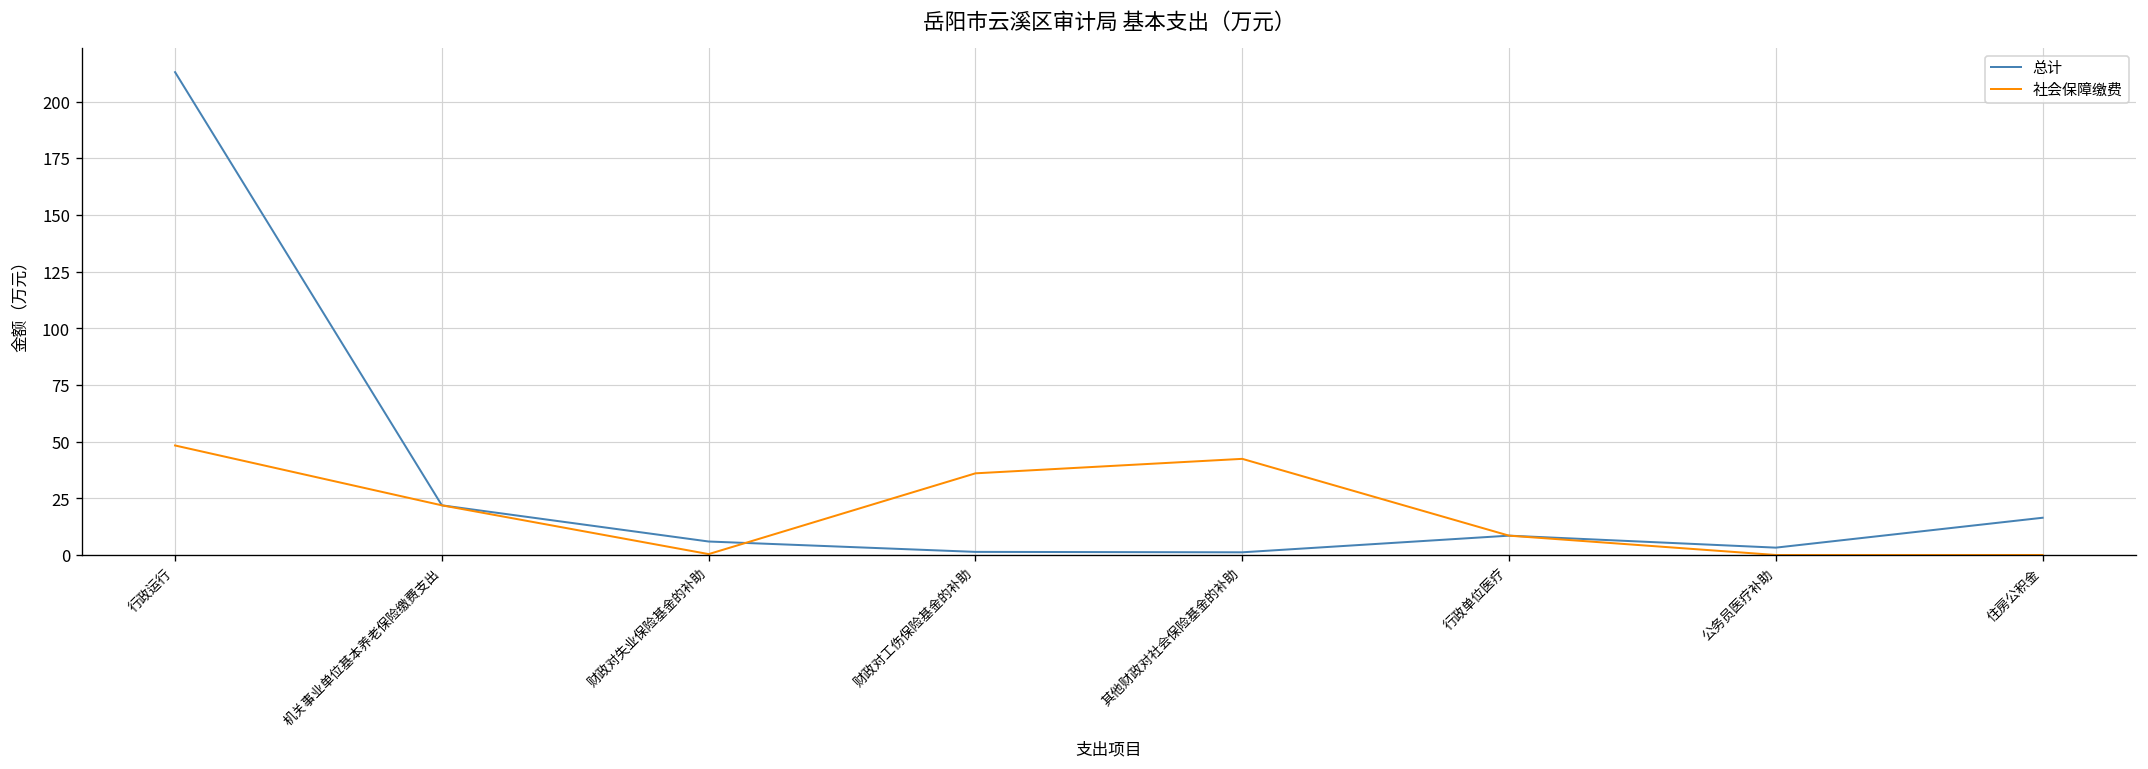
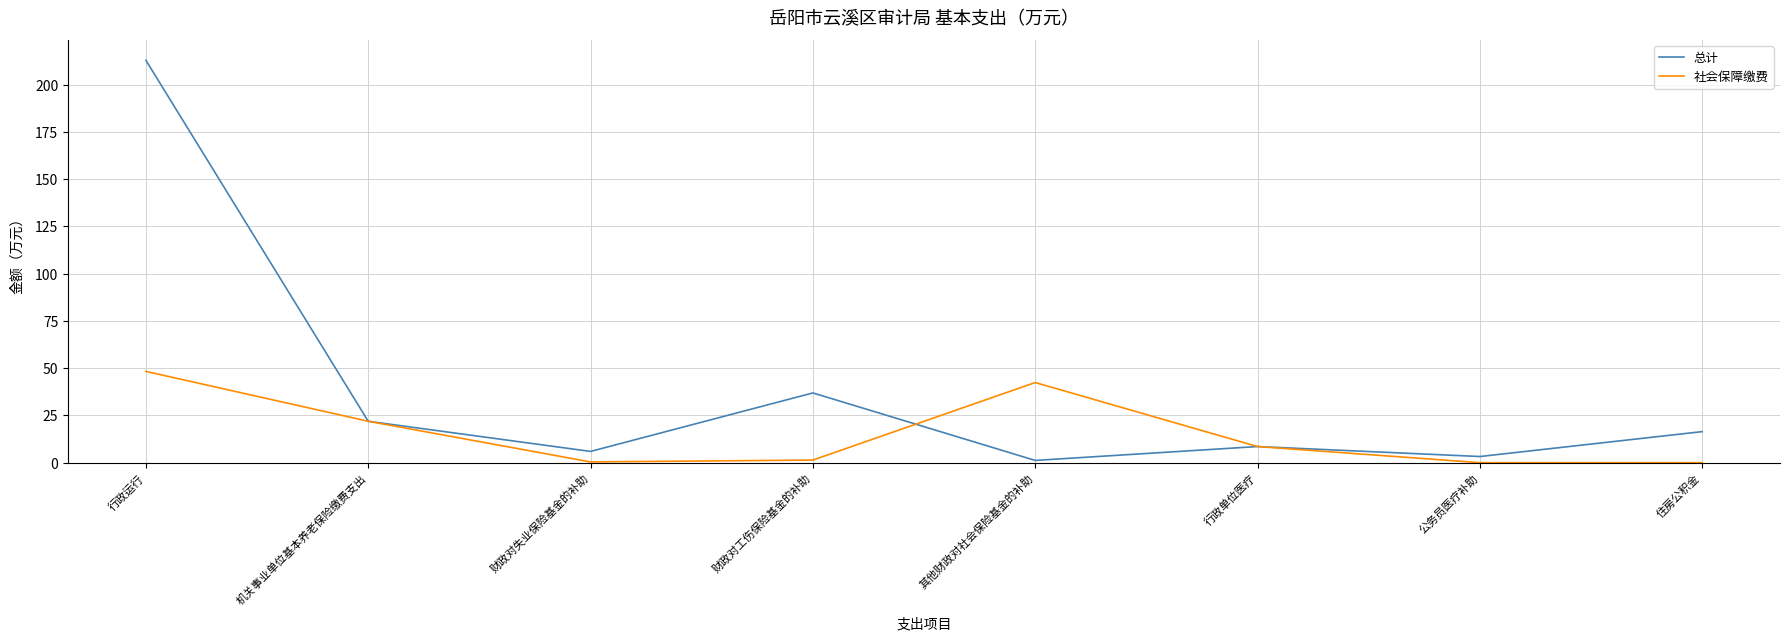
总计, 财政对工伤保险基金的补助: 1 -> 37
社会保障缴费, 财政对工伤保险基金的补助: 36 -> 1
